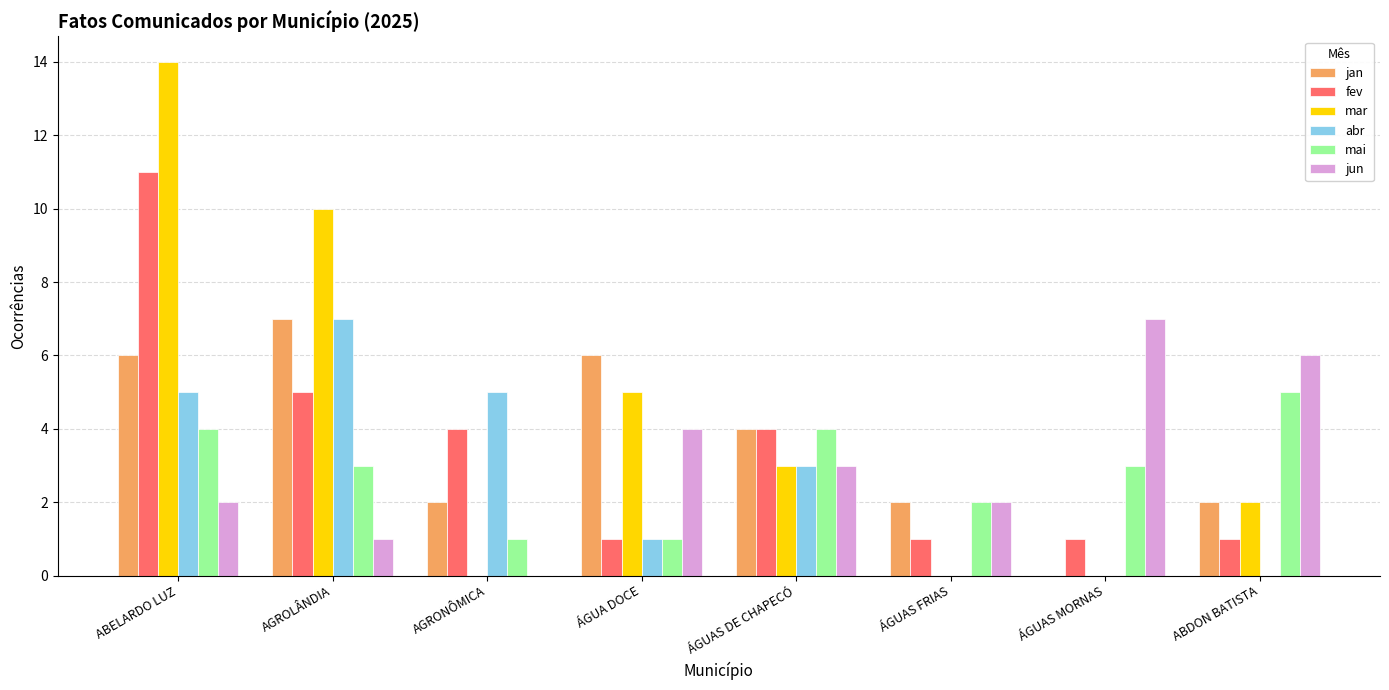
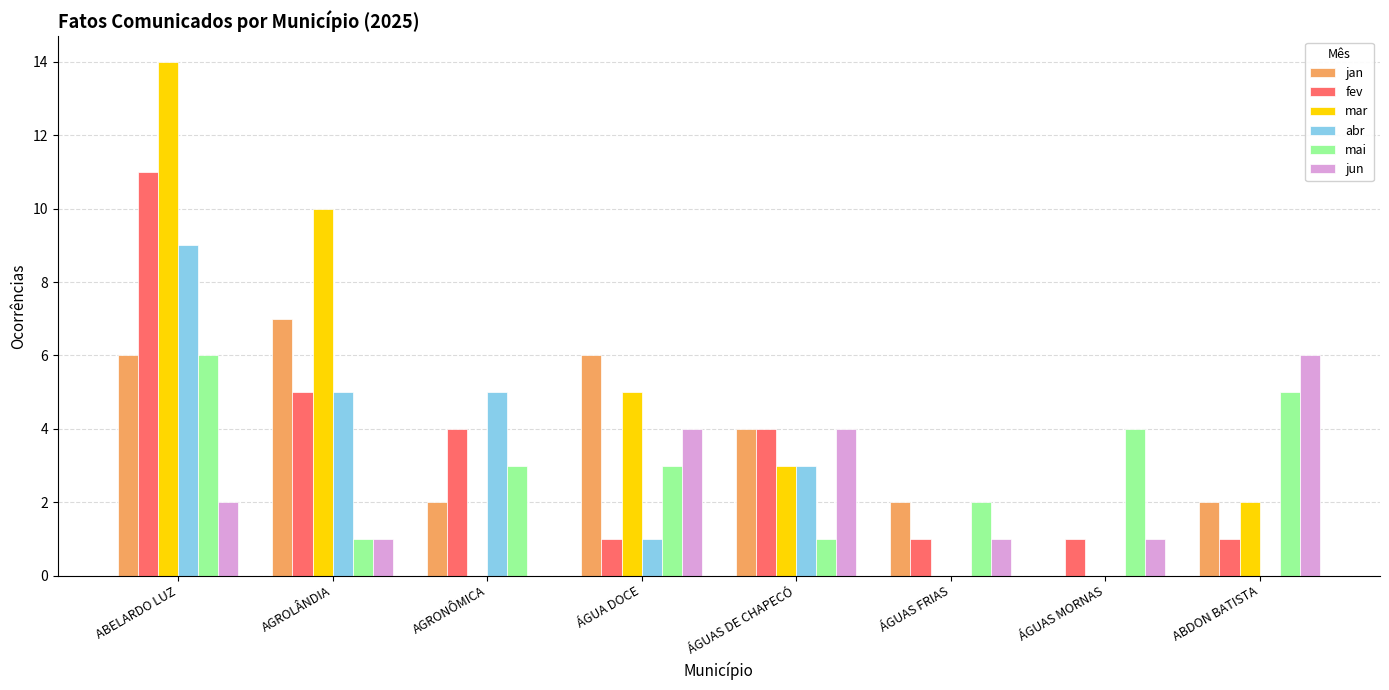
abr, ABELARDO LUZ: 5 -> 9
mai, ABELARDO LUZ: 4 -> 6
abr, AGROLÂNDIA: 7 -> 5
mai, AGROLÂNDIA: 3 -> 1
mai, AGRONÔMICA: 1 -> 3
mai, ÁGUA DOCE: 1 -> 3
mai, ÁGUAS DE CHAPECÓ: 4 -> 1
jun, ÁGUAS DE CHAPECÓ: 3 -> 4
jun, ÁGUAS FRIAS: 2 -> 1
mai, ÁGUAS MORNAS: 3 -> 4
jun, ÁGUAS MORNAS: 7 -> 1
